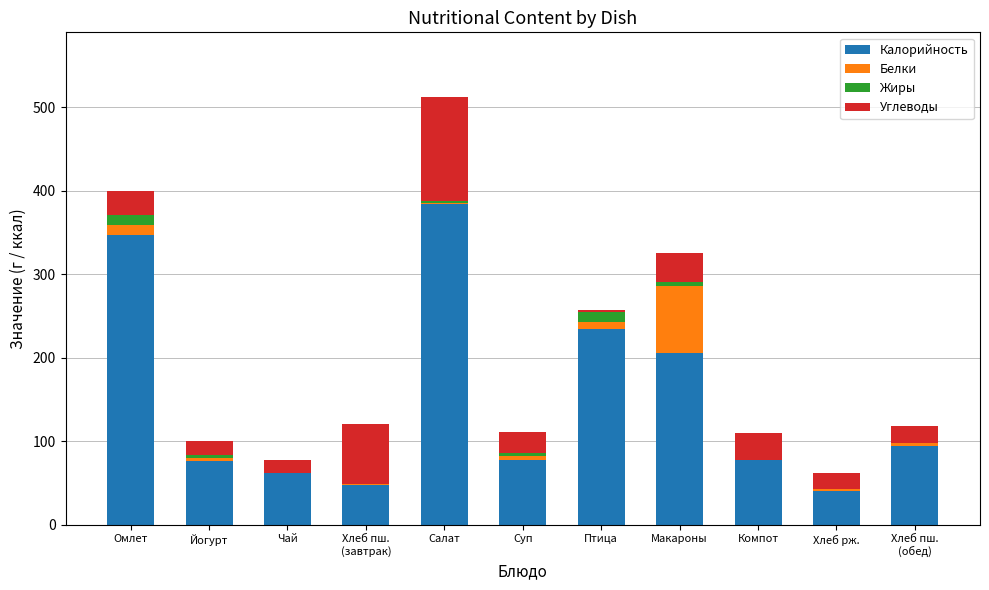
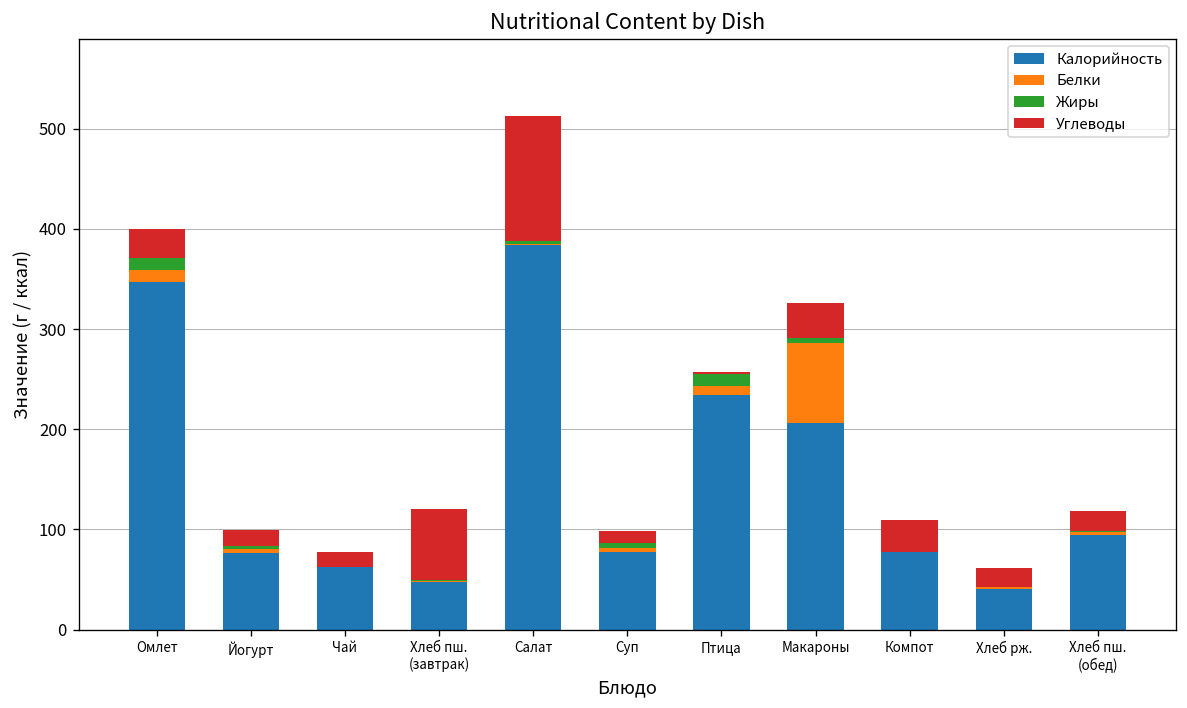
Углеводы, Суп: 30 -> 10
